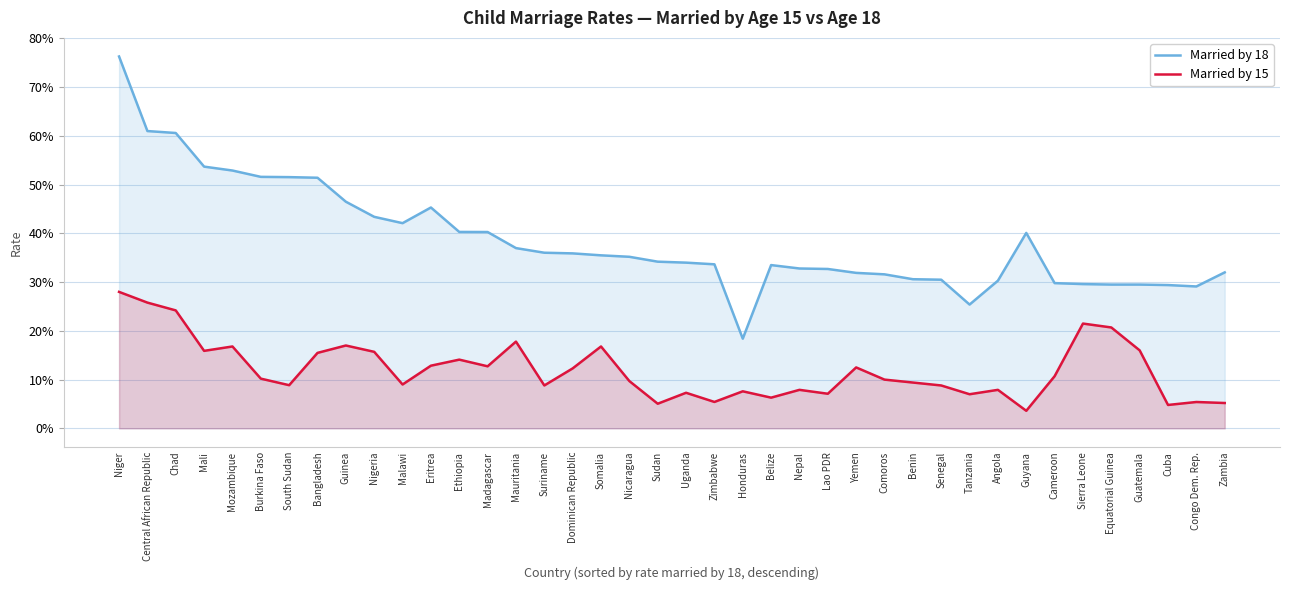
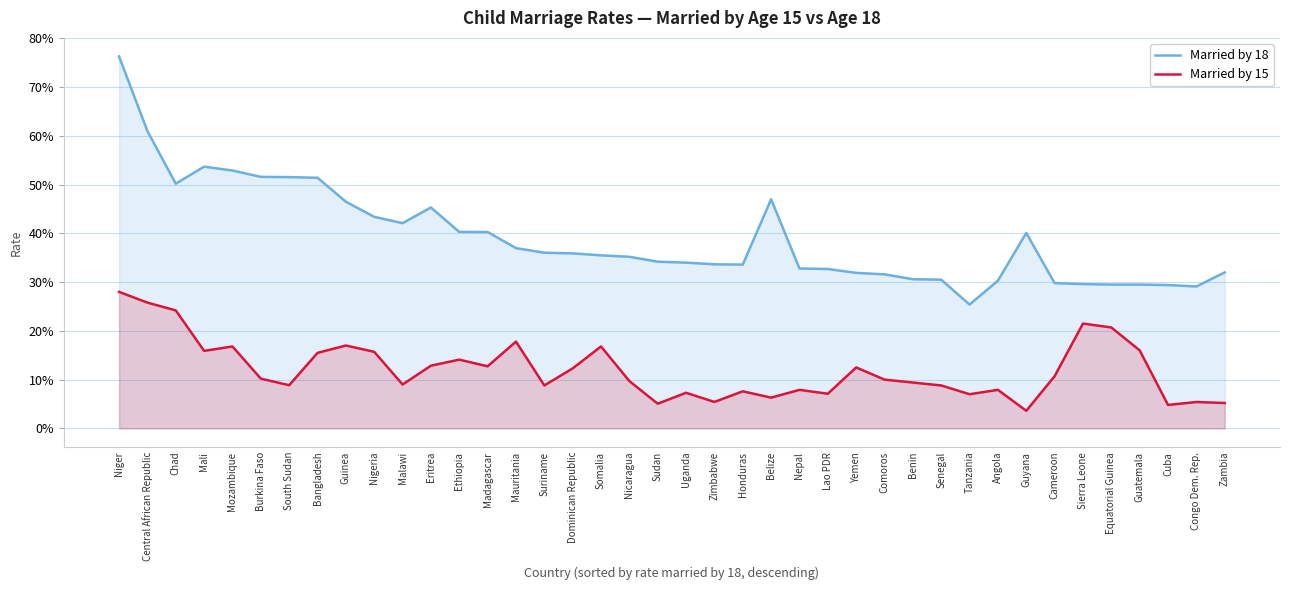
Married by 18, Chad: 61% -> 50%
Married by 18, Honduras: 18% -> 34%
Married by 18, Belize: 34% -> 47%
